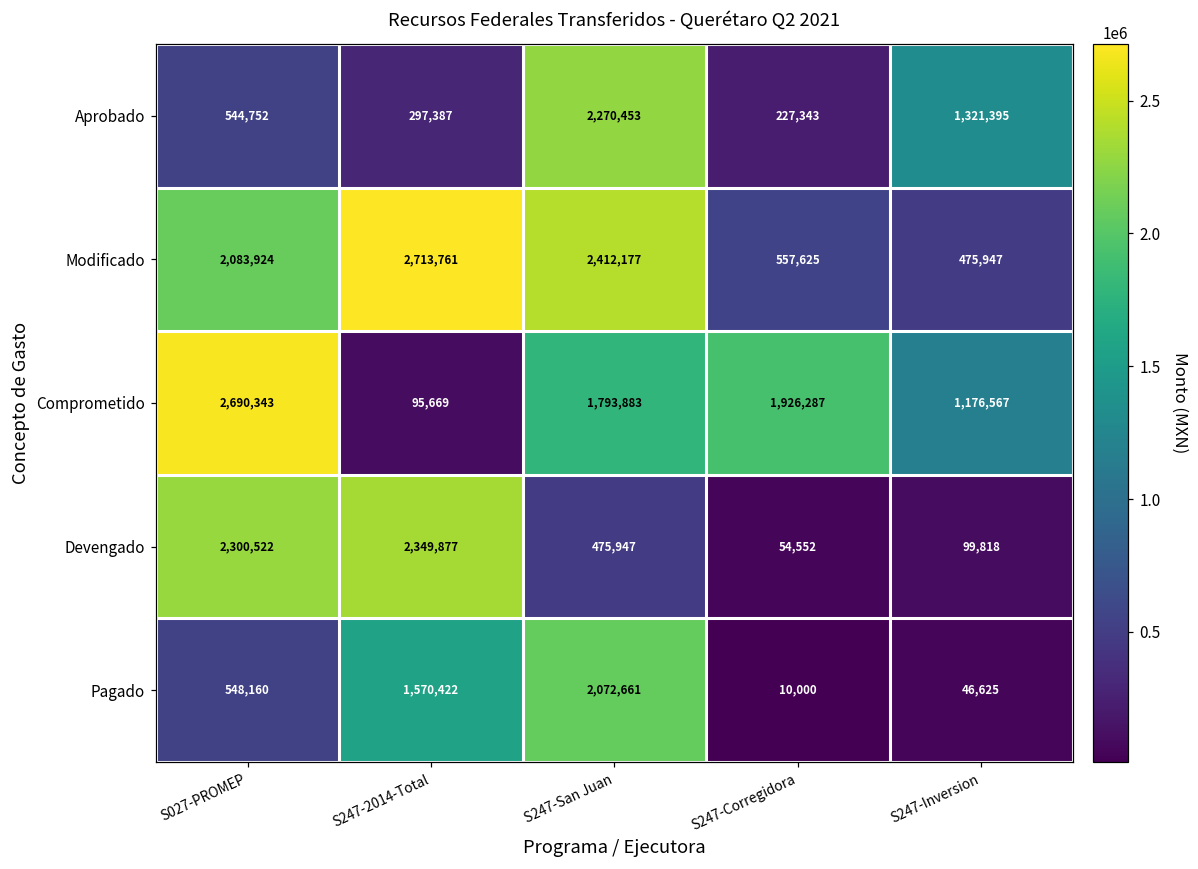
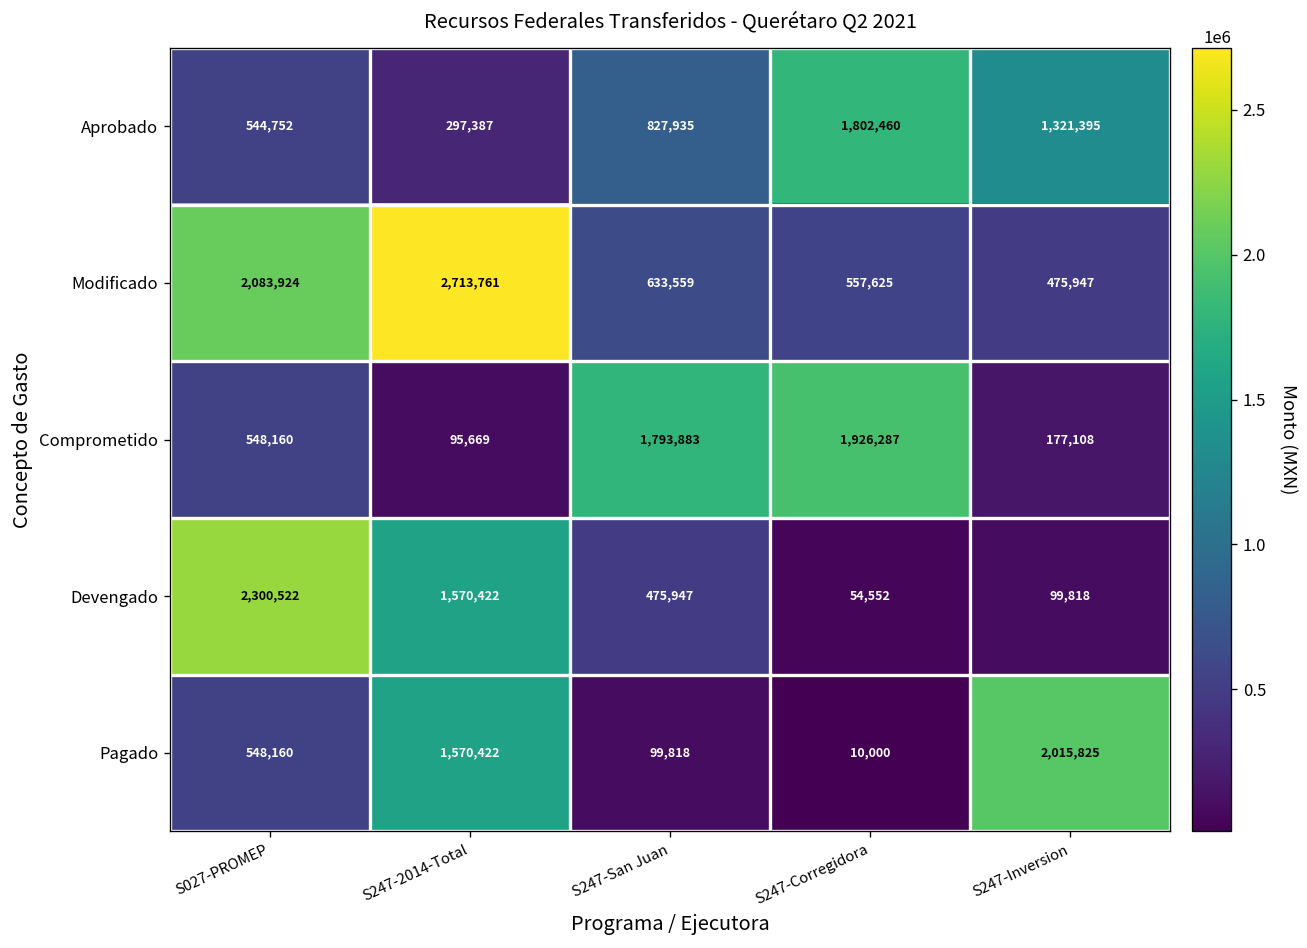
Aprobado, S247-San Juan: 2,270,453 -> 827,935
Aprobado, S247-Corregidora: 227,343 -> 1,802,460
Modificado, S247-San Juan: 2,412,177 -> 633,559
Comprometido, S027-PROMEP: 2,690,343 -> 548,160
Comprometido, S247-Inversion: 1,176,567 -> 177,108
Devengado, S247-2014-Total: 2,349,877 -> 1,570,422
Pagado, S247-San Juan: 2,072,661 -> 99,818
Pagado, S247-Inversion: 46,625 -> 2,015,825
